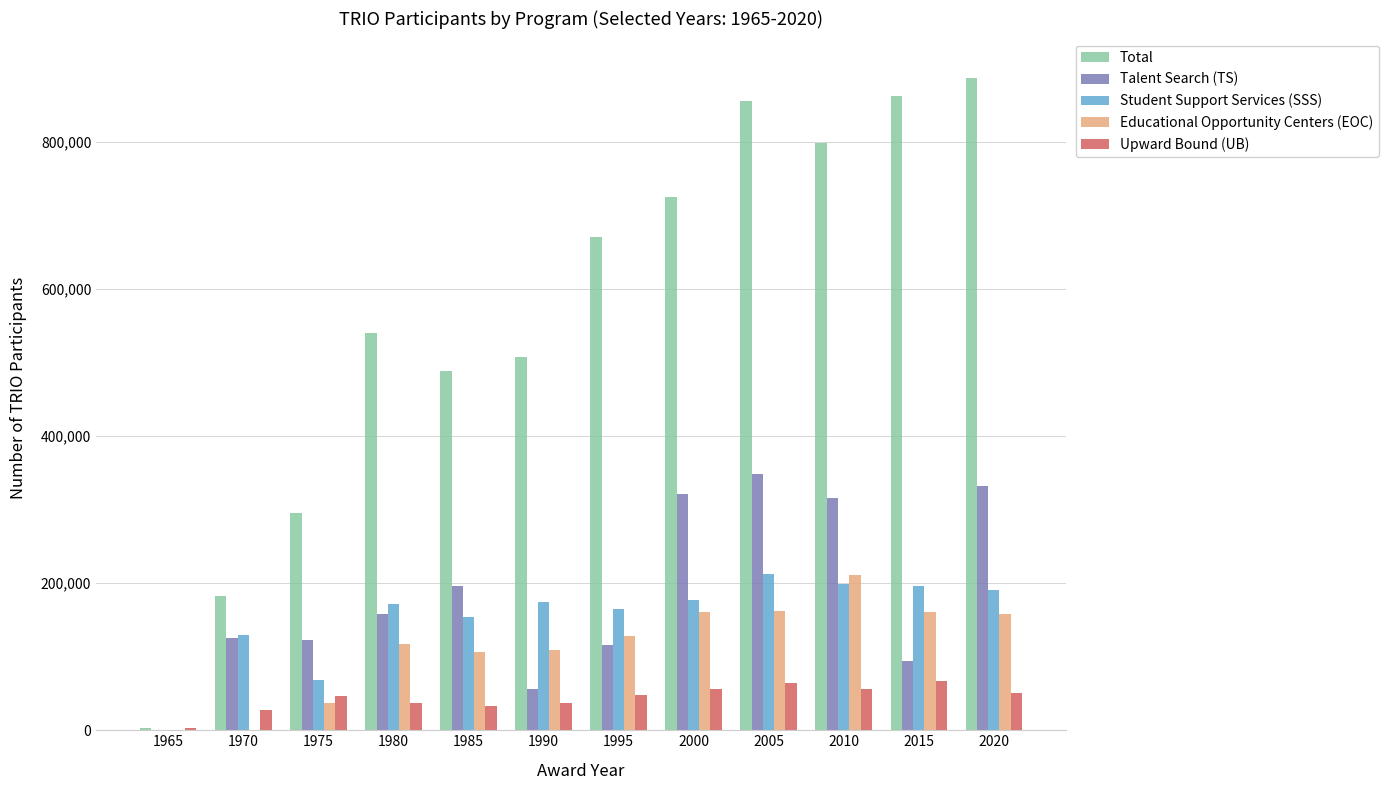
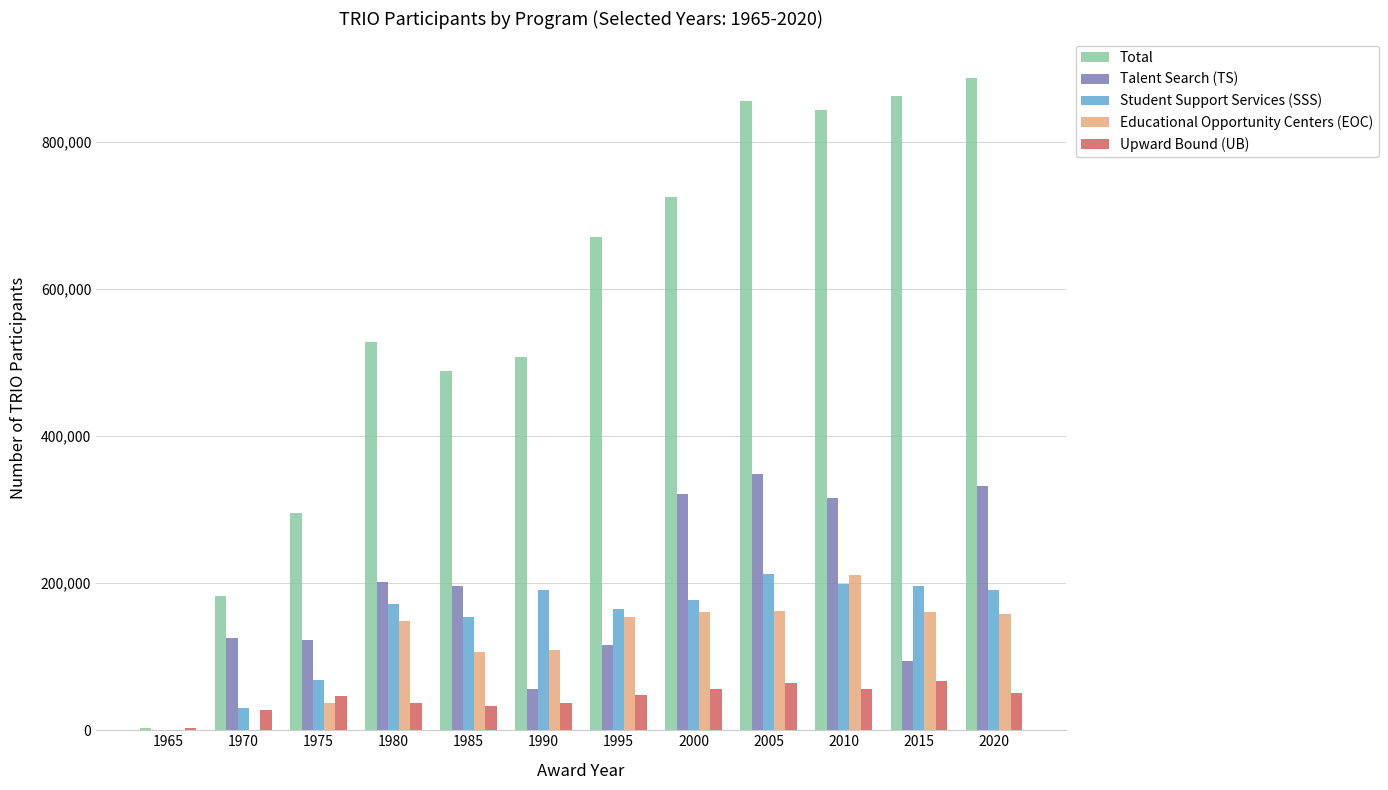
Student Support Services (SSS), 1970: 130,000 -> 30,000
Total, 1980: 540,000 -> 530,000
Talent Search (TS), 1980: 160,000 -> 200,000
Educational Opportunity Centers (EOC), 1980: 120,000 -> 150,000
Student Support Services (SSS), 1990: 170,000 -> 190,000
Educational Opportunity Centers (EOC), 1995: 130,000 -> 150,000
Total, 2010: 800,000 -> 840,000
